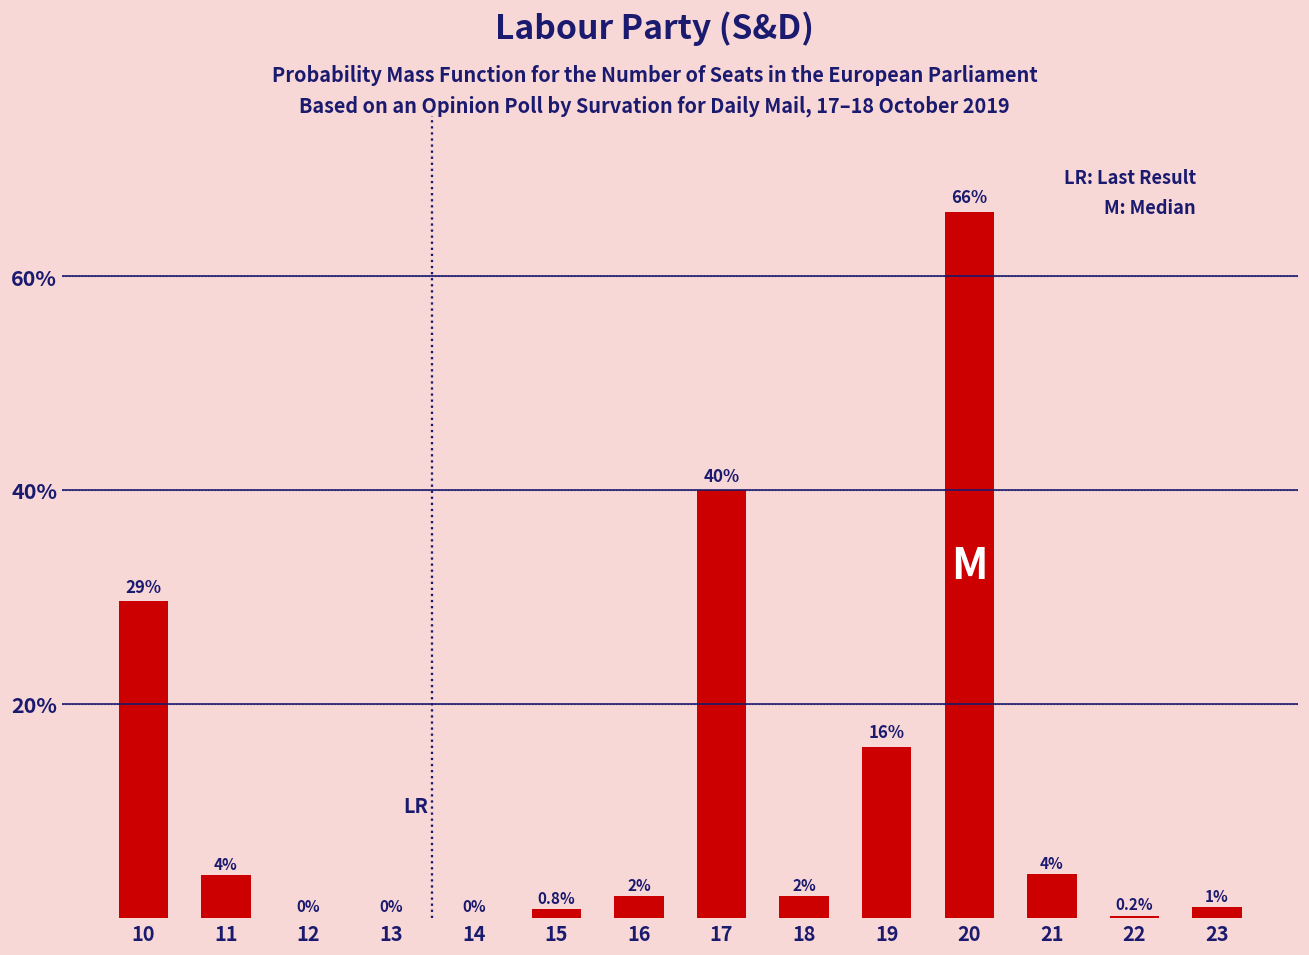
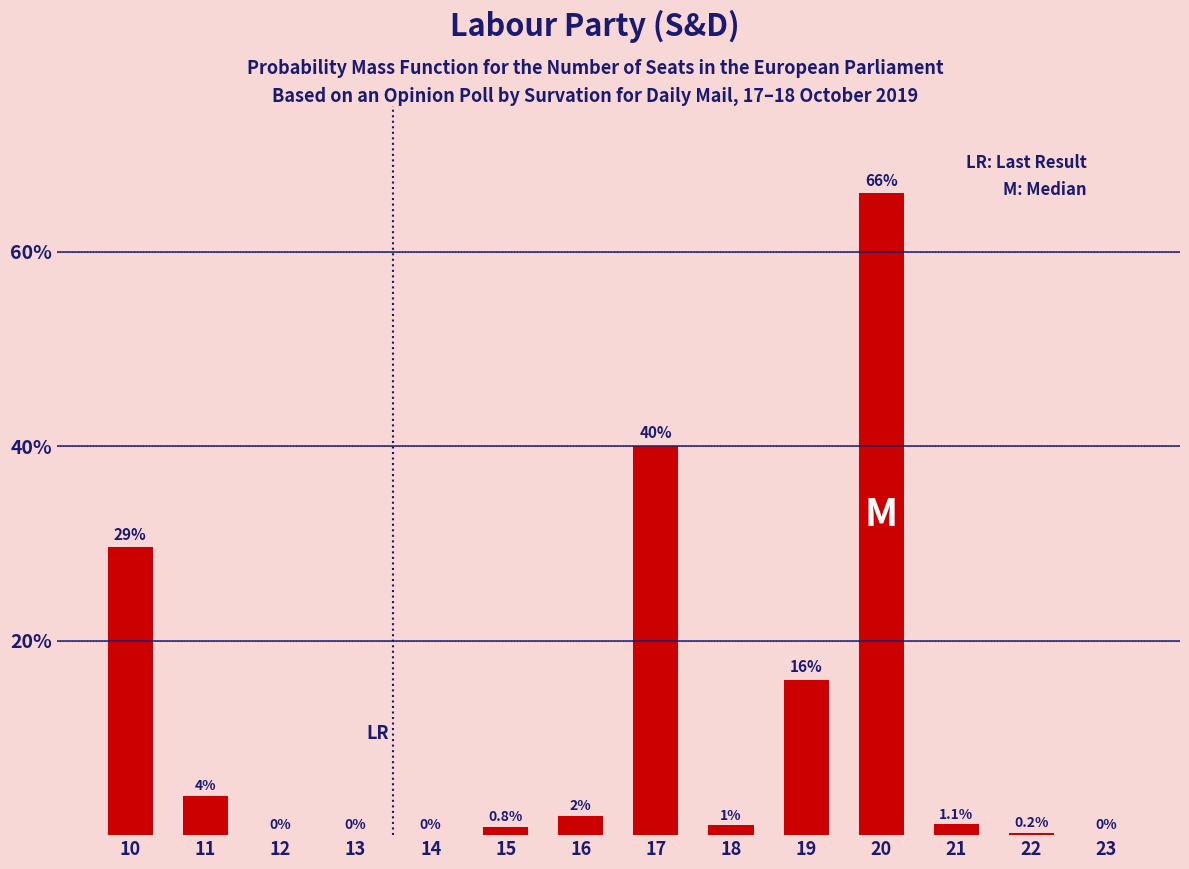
18: 2% -> 1%
21: 4% -> 1.1%
23: 1% -> 0%
